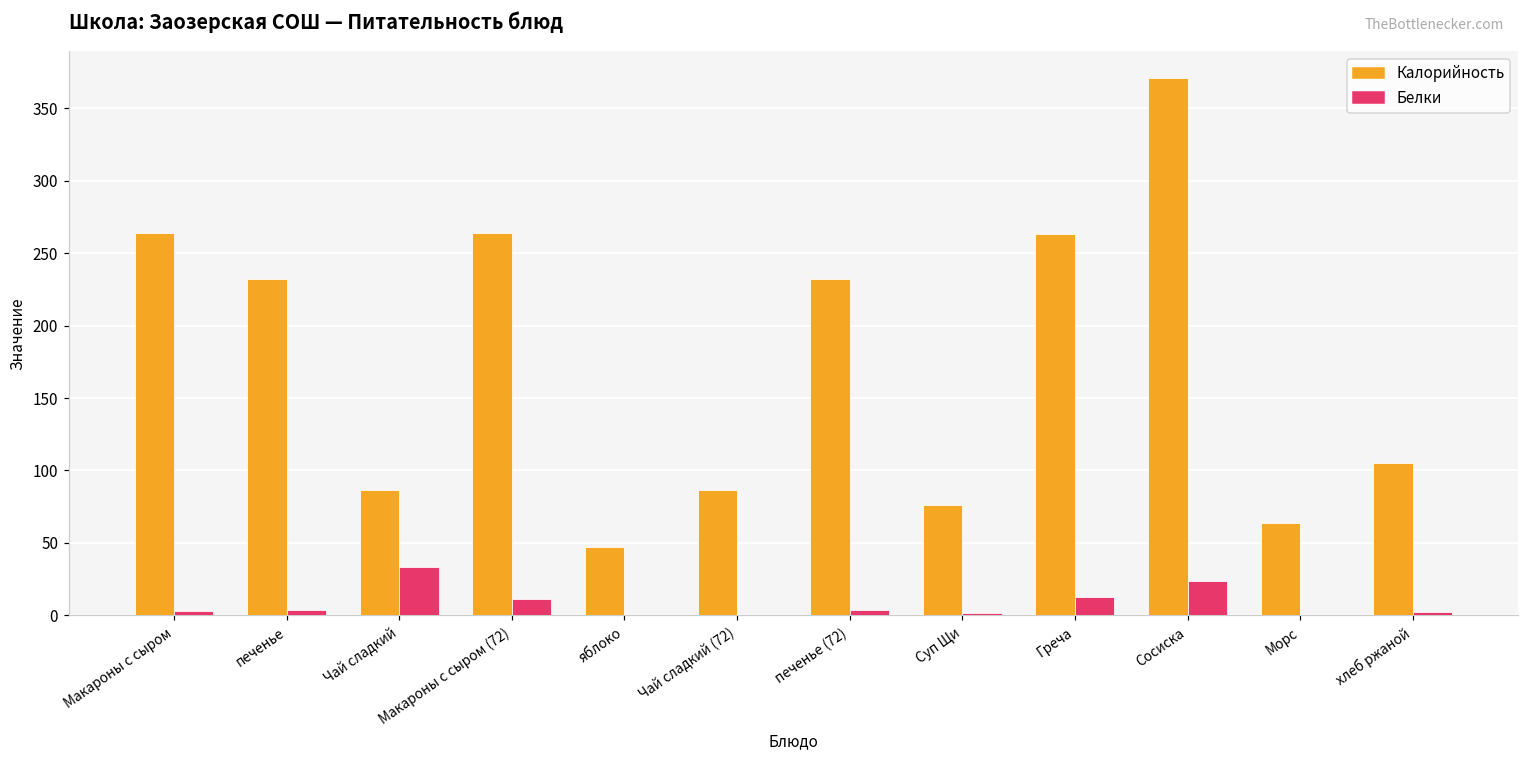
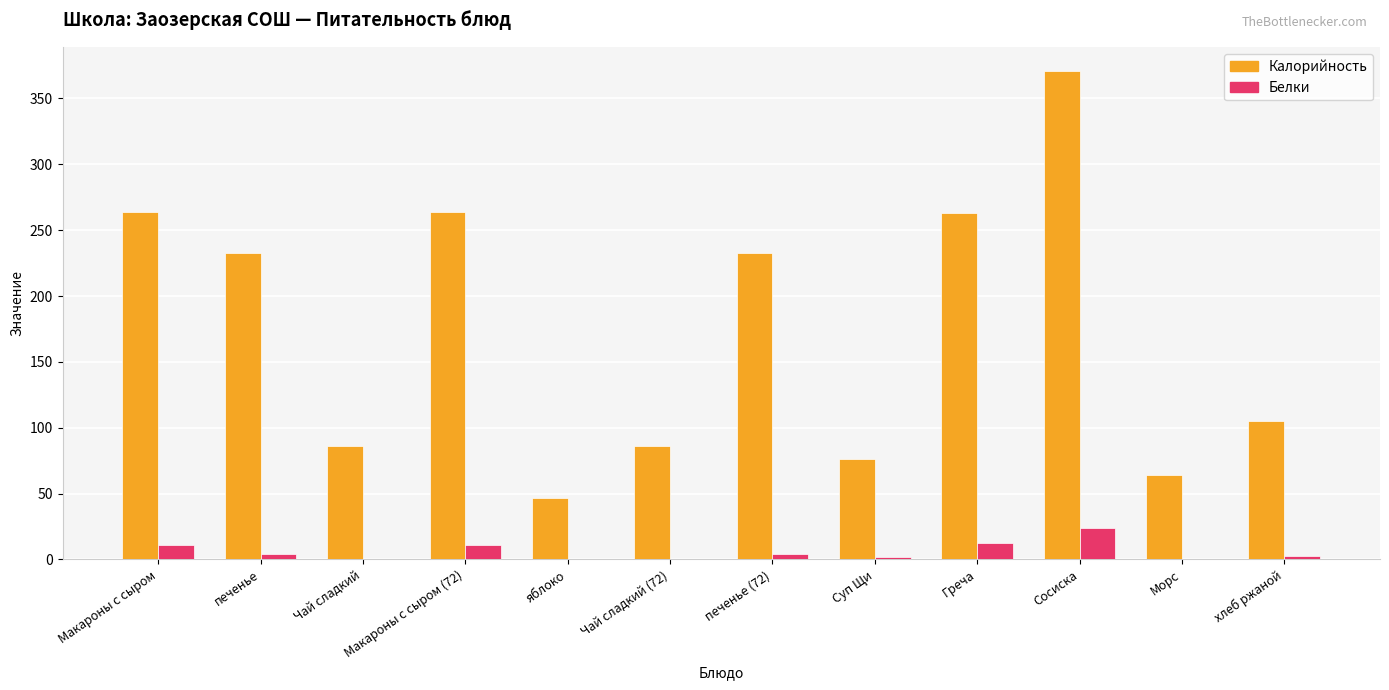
Белки, Макароны с сыром: 3 -> 11
Белки, Чай сладкий: 33 -> 0
